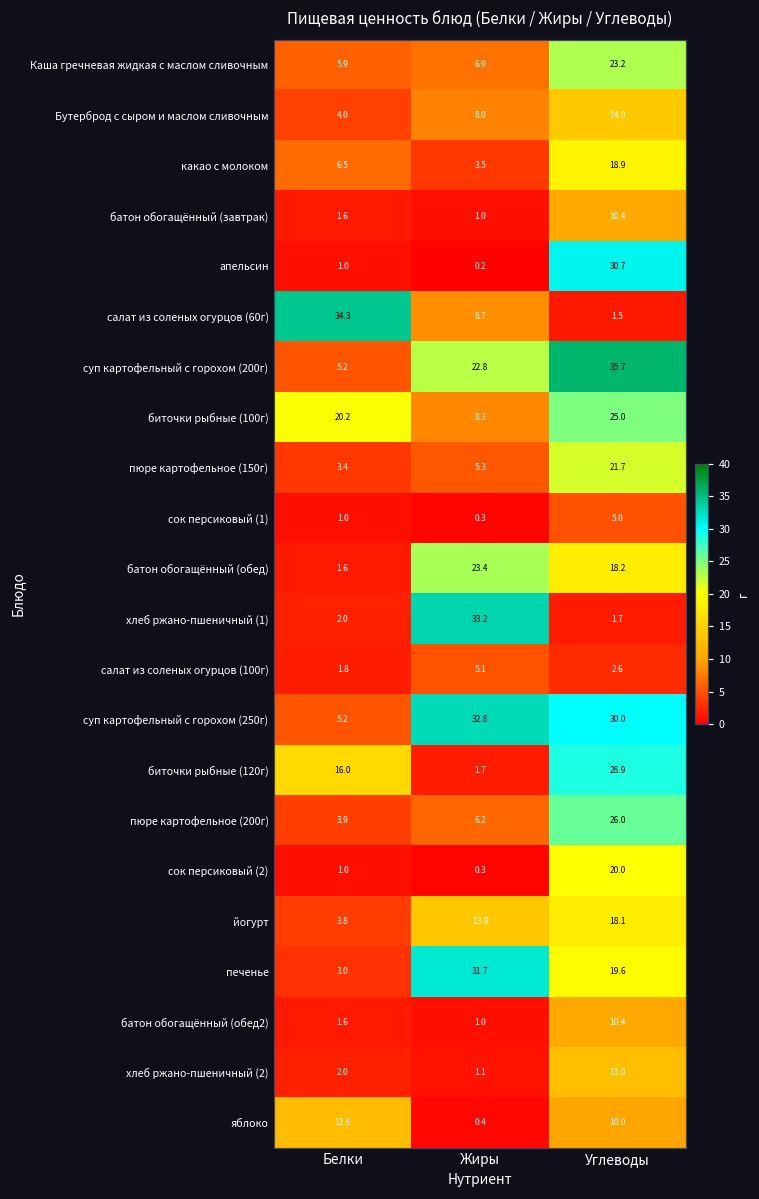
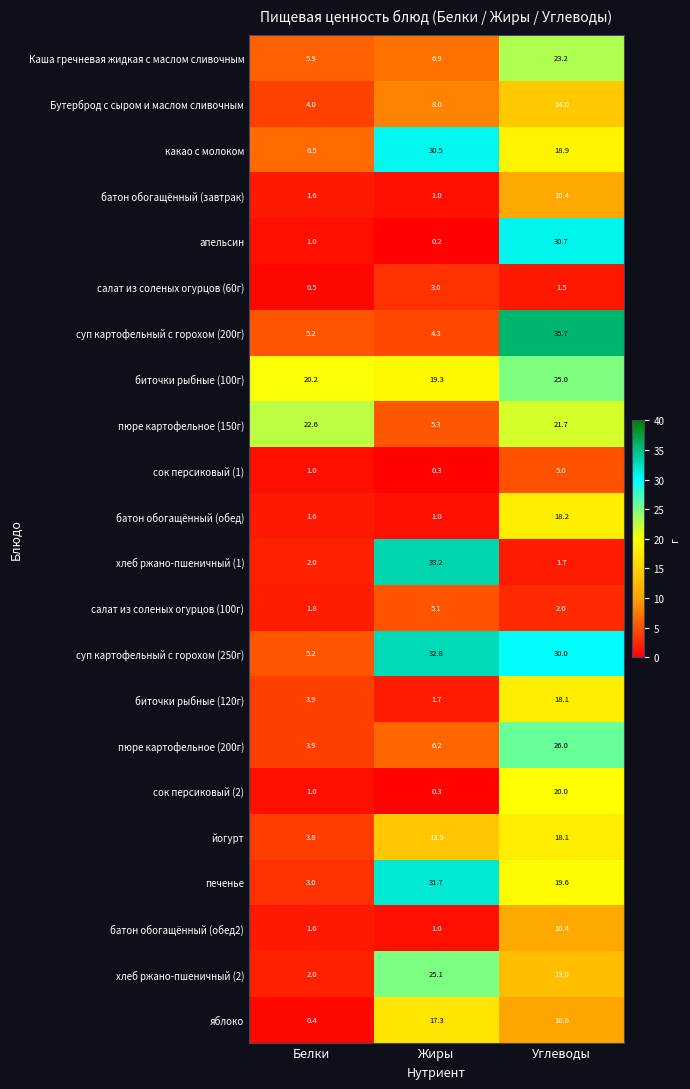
какао с молоком, Жиры: 3.5 -> 30.5
салат из соленых огурцов (60г), Белки: 34.3 -> 0.5
салат из соленых огурцов (60г), Жиры: 8.7 -> 3.0
суп картофельный с горохом (200г), Жиры: 22.8 -> 4.3
биточки рыбные (100г), Жиры: 8.3 -> 19.3
пюре картофельное (150г), Белки: 3.4 -> 22.6
батон обогащённый (обед), Жиры: 23.4 -> 1.0
биточки рыбные (120г), Белки: 16.0 -> 3.9
биточки рыбные (120г), Углеводы: 28.9 -> 18.1
хлеб ржано-пшеничный (2), Жиры: 1.1 -> 25.1
яблоко, Белки: 12.6 -> 0.4
яблоко, Жиры: 0.4 -> 17.3
